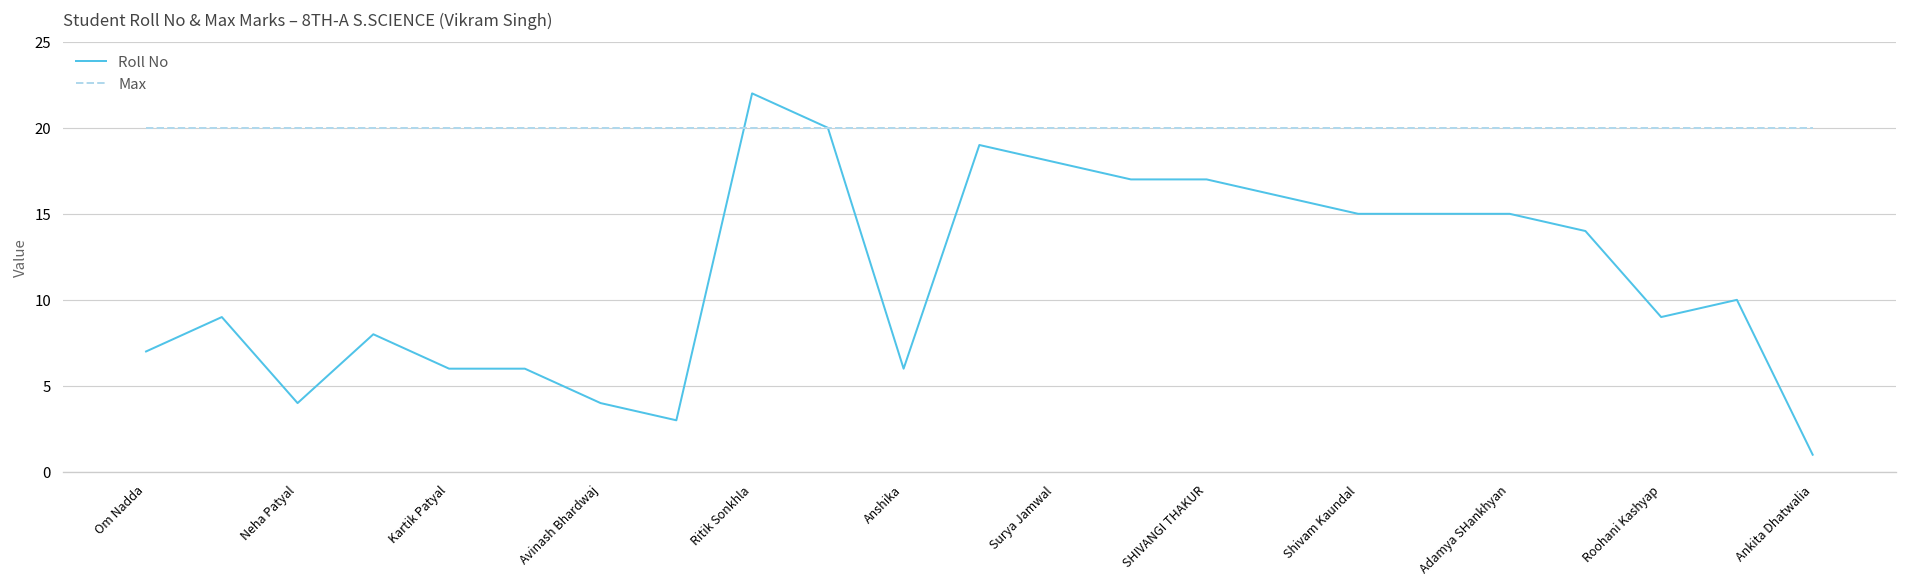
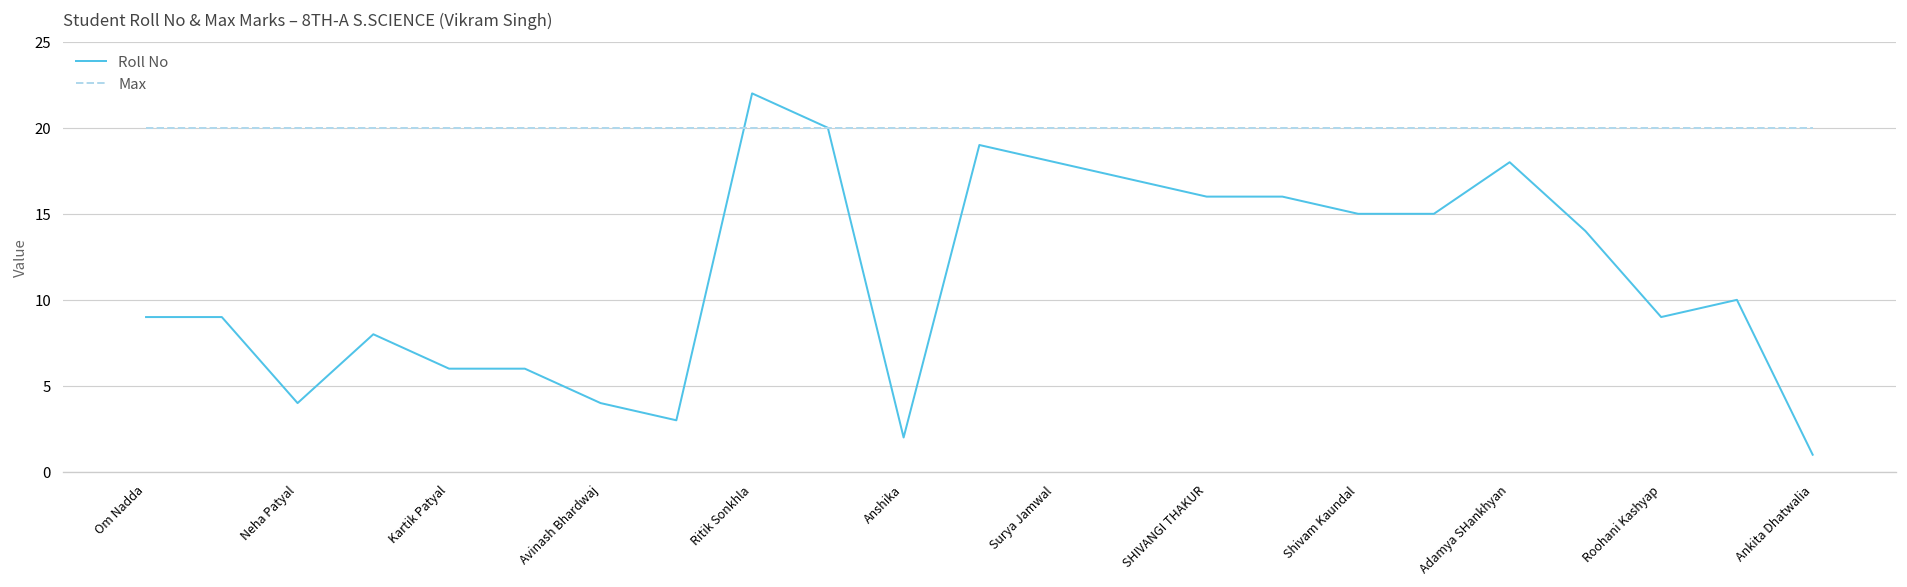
Roll No, Om Nadda: 7 -> 9
Roll No, Anshika: 6 -> 2
Roll No, SHIVANGI THAKUR: 17 -> 16
Roll No, Adamya SHankhyan: 15 -> 18
